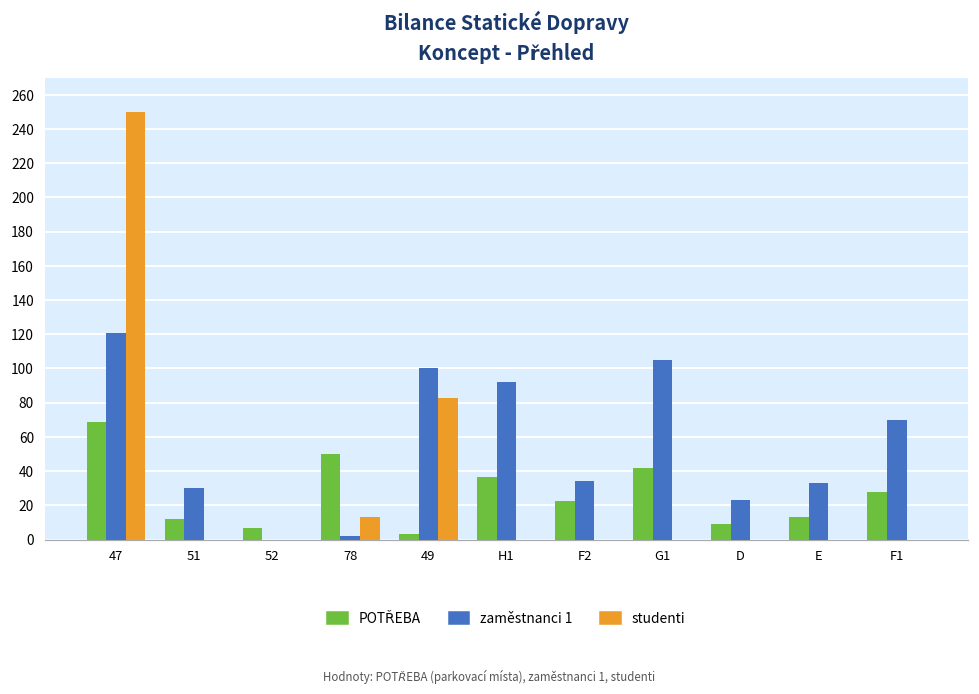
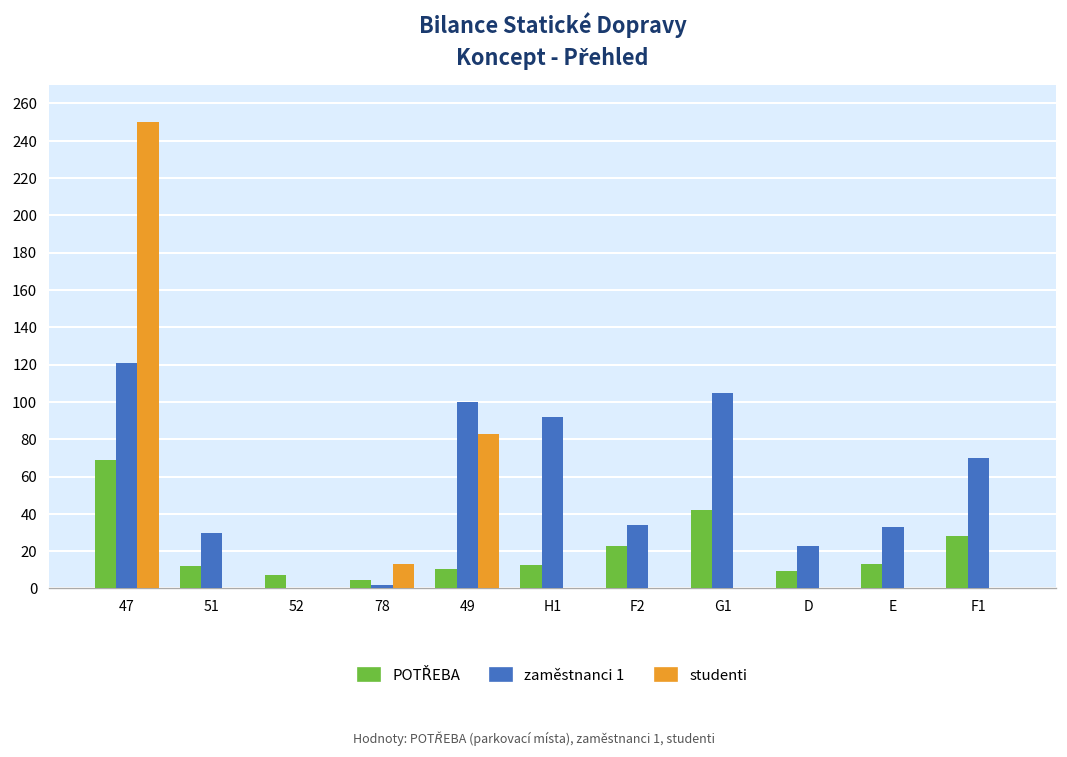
POTŘEBA, 78: 50 -> 5
POTŘEBA, 49: 3 -> 10
POTŘEBA, H1: 37 -> 12
